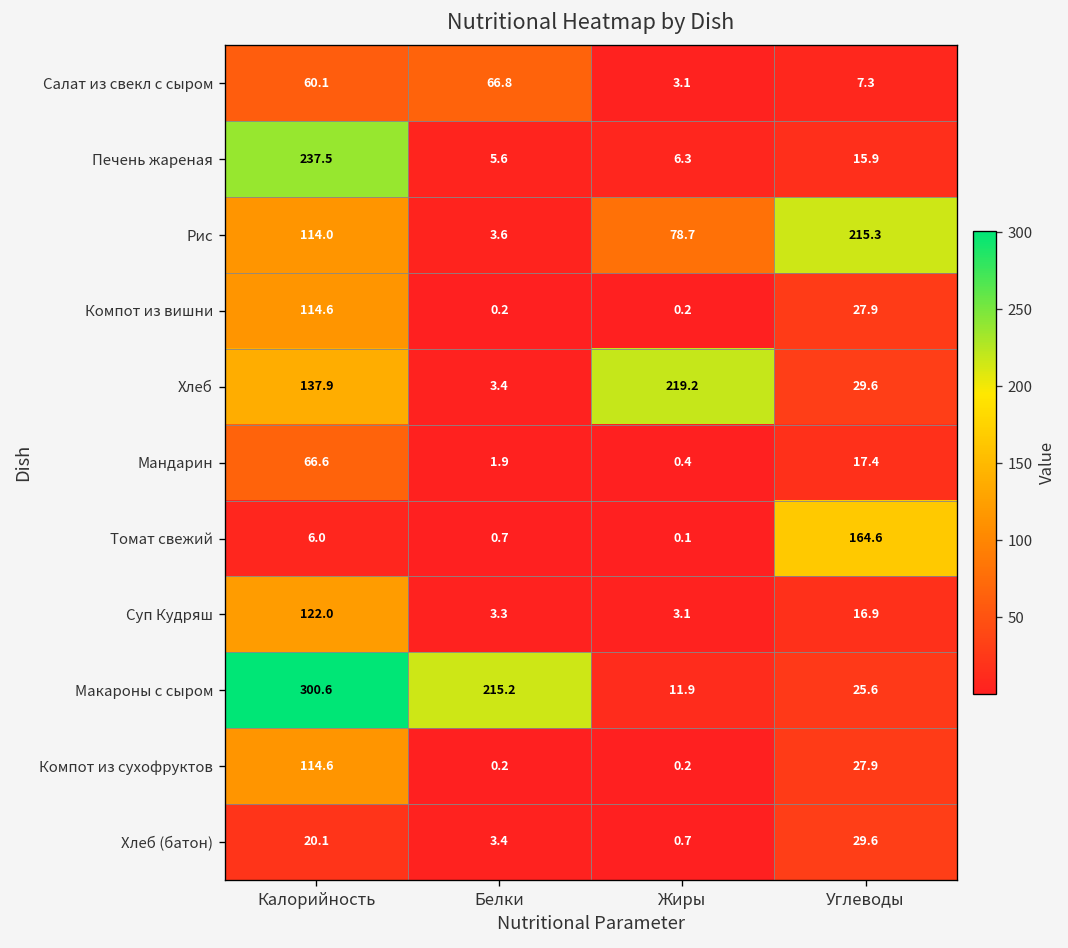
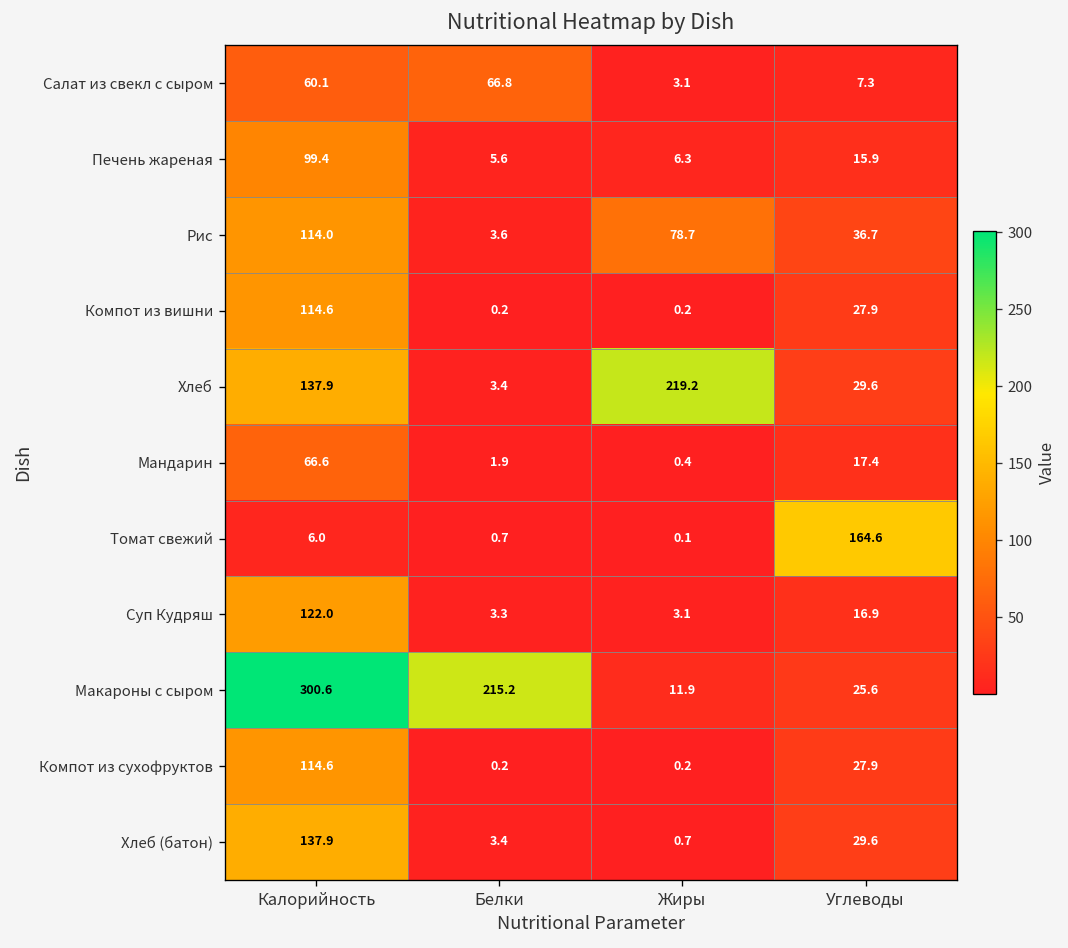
Печень жареная, Калорийность: 237.5 -> 99.4
Рис, Углеводы: 215.3 -> 36.7
Хлеб (батон), Калорийность: 20.1 -> 137.9
